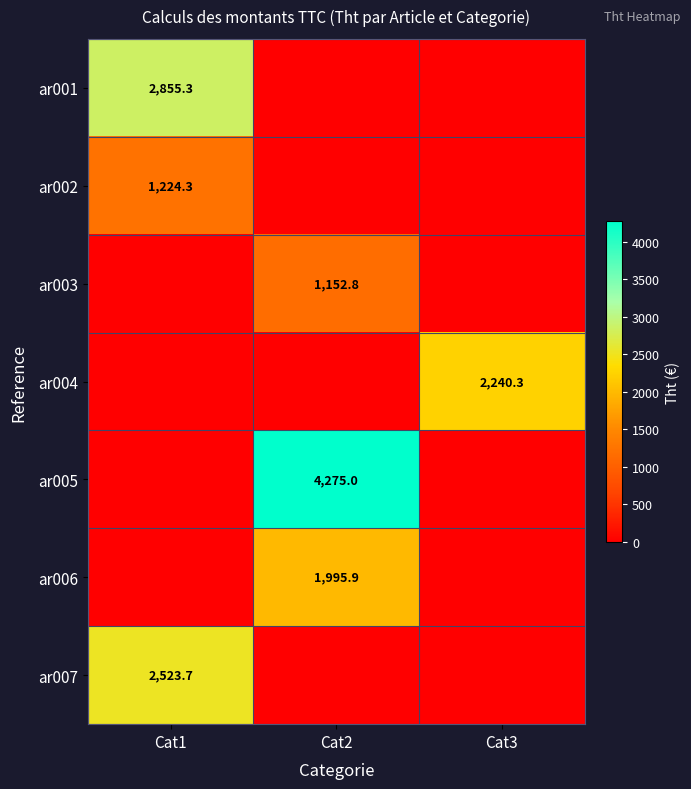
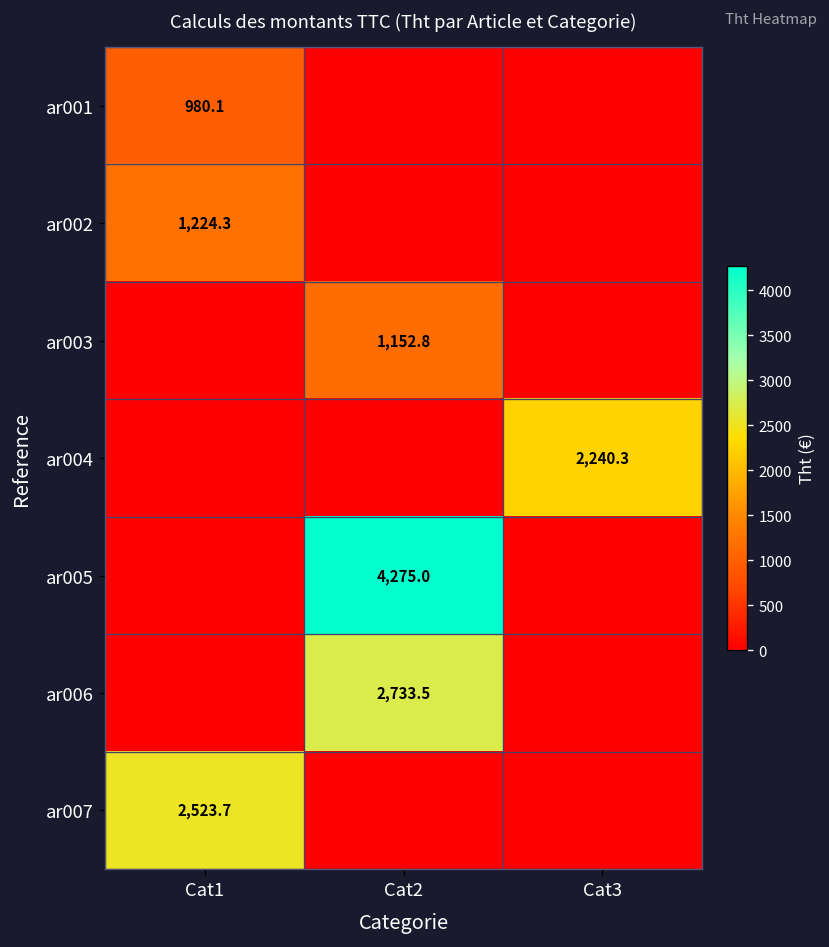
ar001, Cat1: 2,855.3 -> 980.1
ar006, Cat2: 1,995.9 -> 2,733.5
